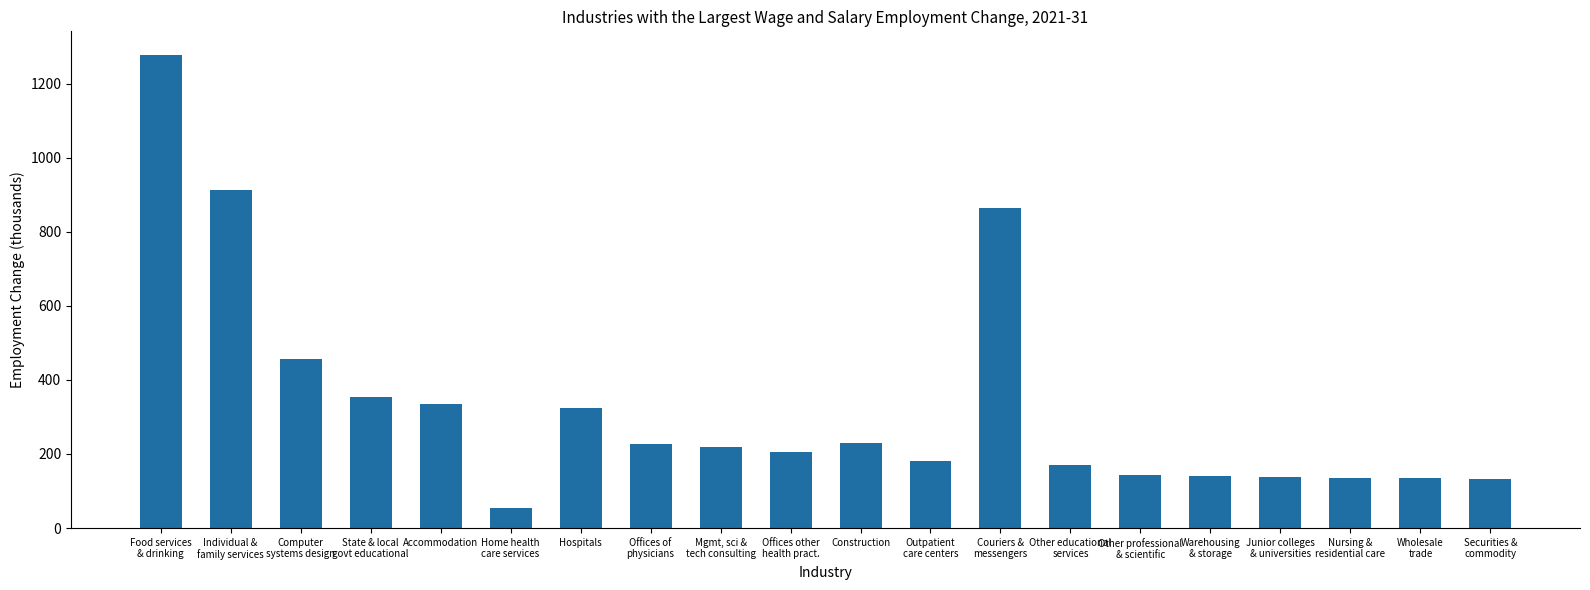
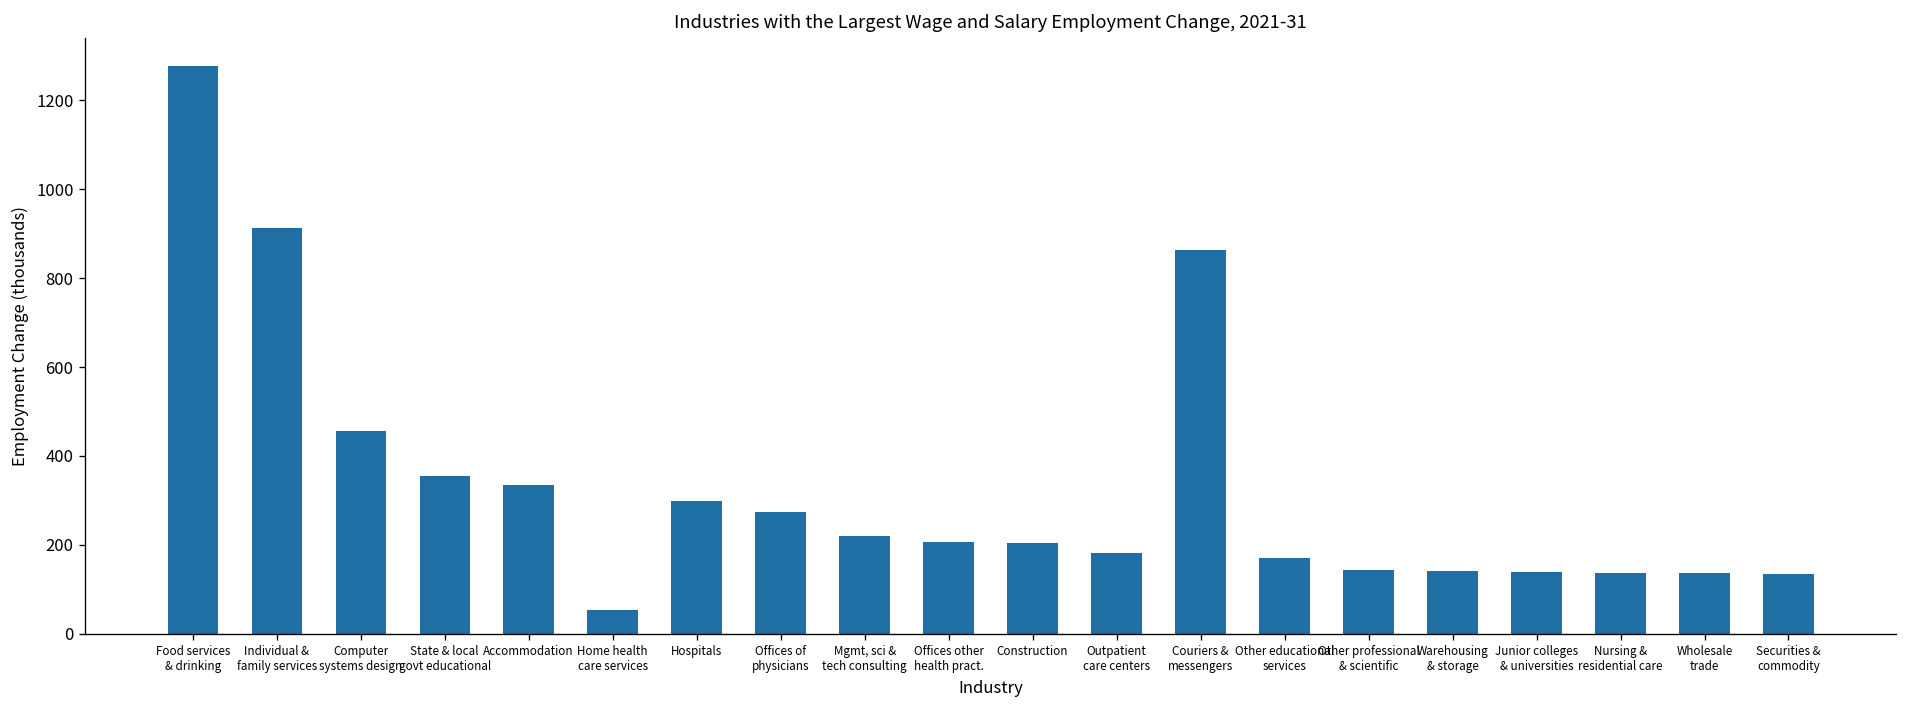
Hospitals: 320 -> 300
Offices of physicians: 230 -> 270
Construction: 230 -> 200
